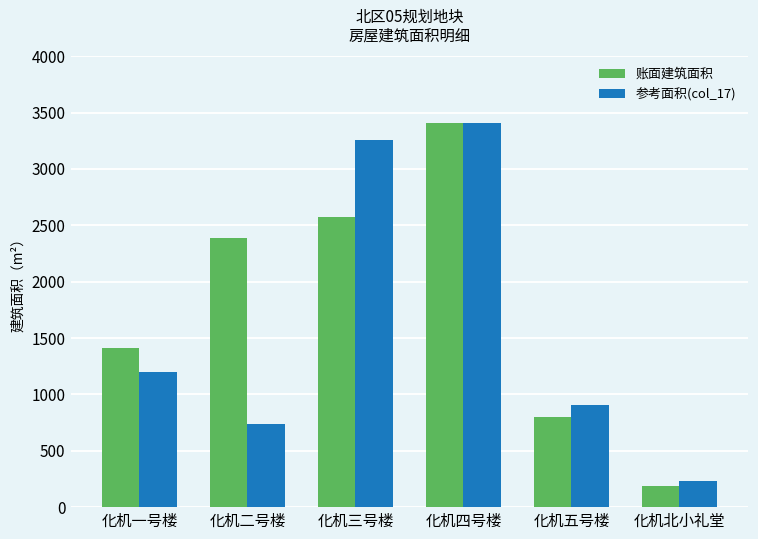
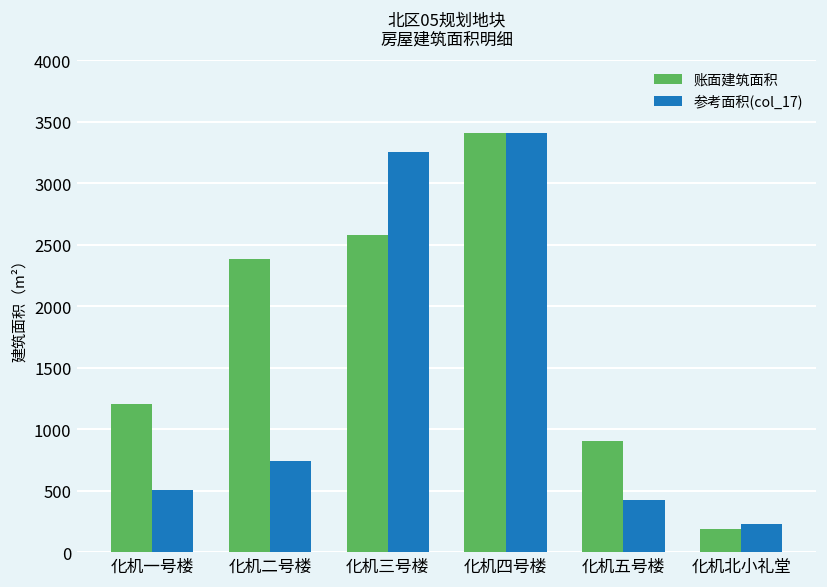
账面建筑面积, 化机一号楼: 1420 -> 1200
参考面积(col_17), 化机一号楼: 1200 -> 500
账面建筑面积, 化机五号楼: 800 -> 910
参考面积(col_17), 化机五号楼: 910 -> 430
